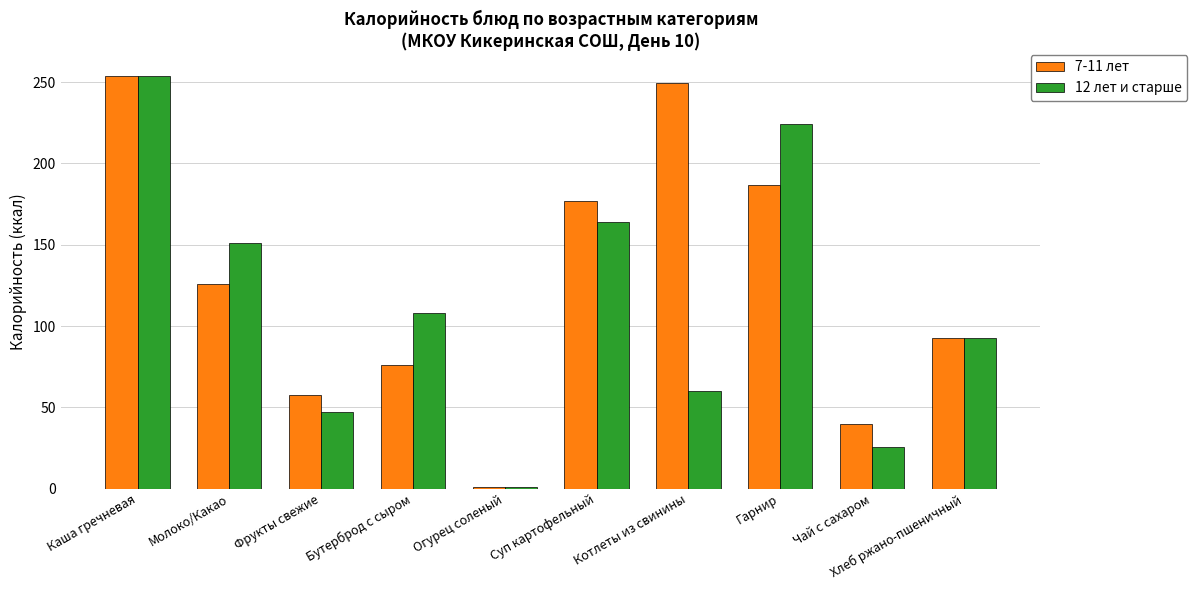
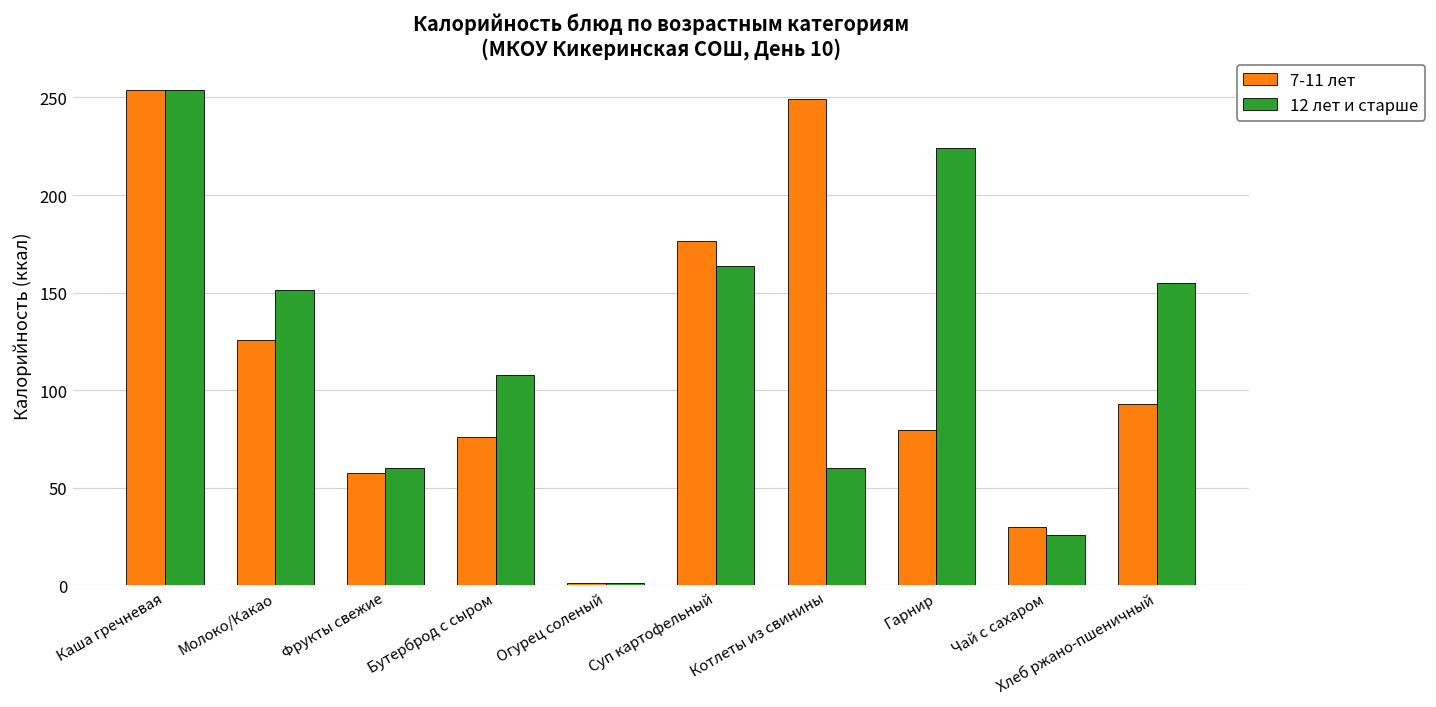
12 лет и старше, Фрукты свежие: 47 -> 60
7-11 лет, Гарнир: 187 -> 80
7-11 лет, Чай с сахаром: 40 -> 30
12 лет и старше, Хлеб ржано-пшеничный: 93 -> 155
